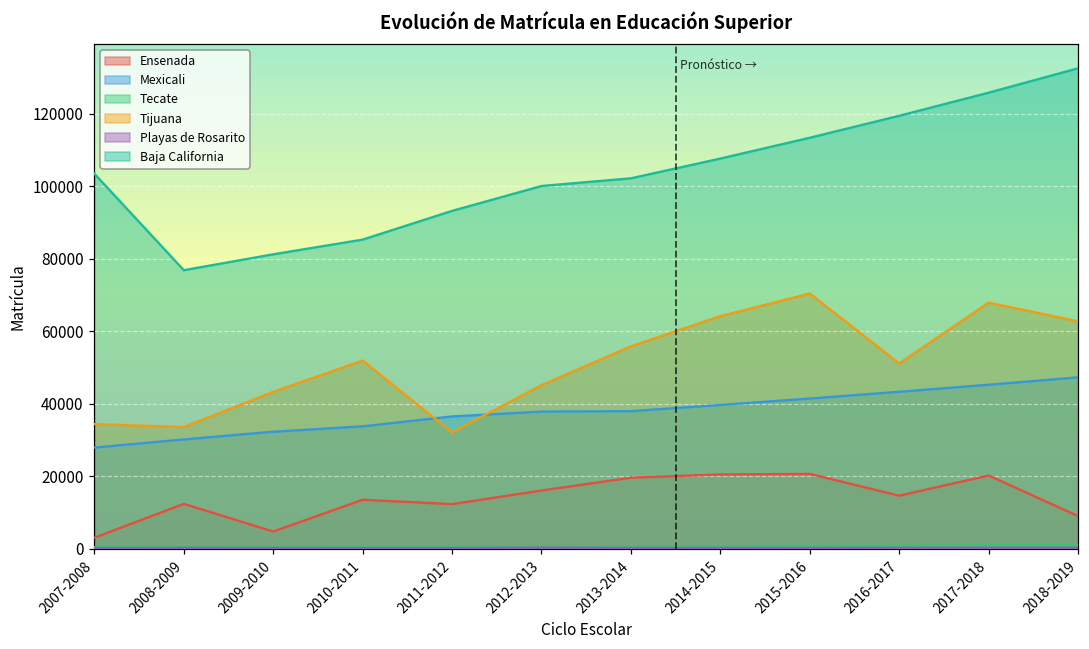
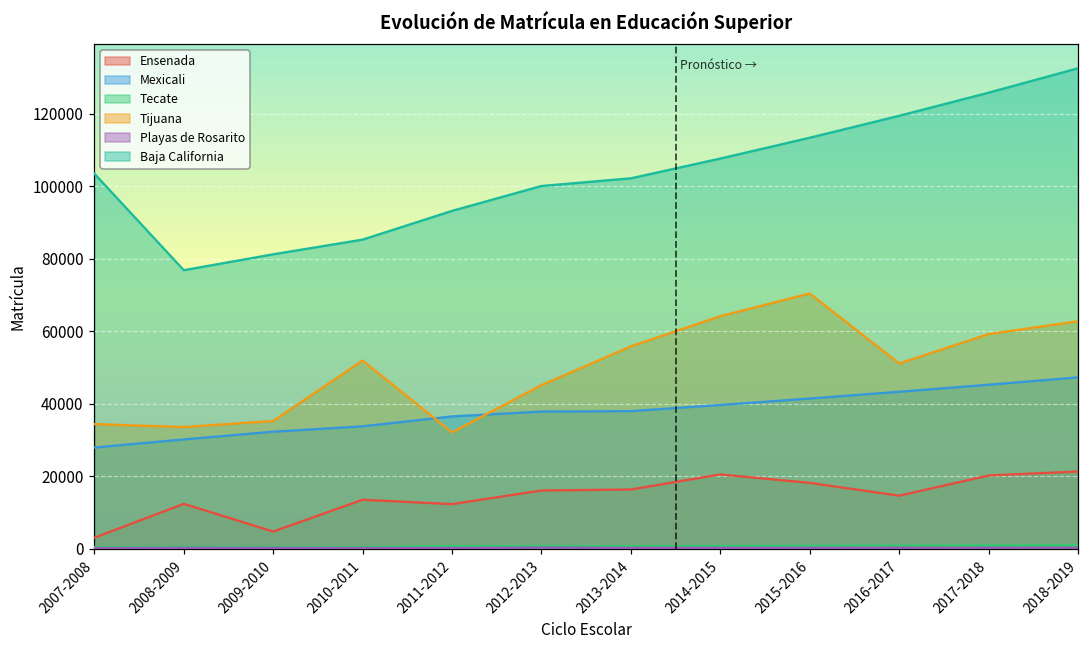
Tijuana, 2009-2010: 43000 -> 35000
Ensenada, 2013-2014: 20000 -> 16000
Ensenada, 2015-2016: 21000 -> 18000
Tijuana, 2017-2018: 68000 -> 59000
Ensenada, 2018-2019: 9000 -> 21000
